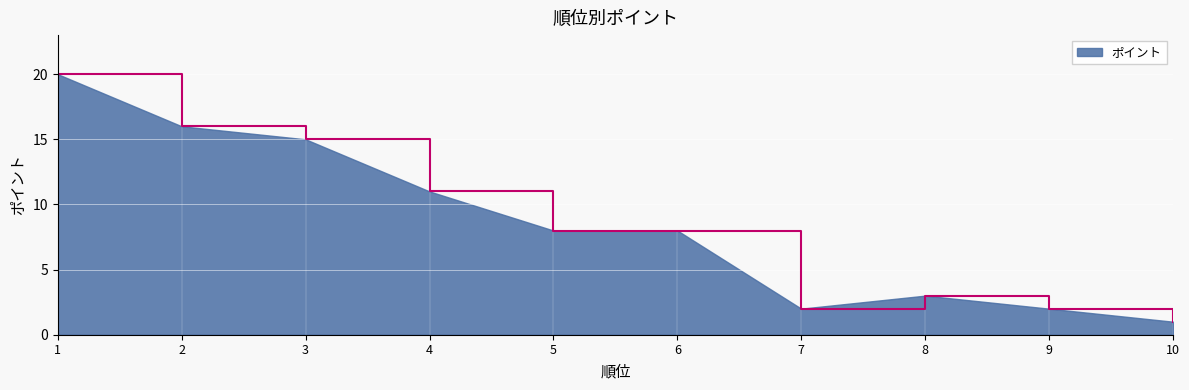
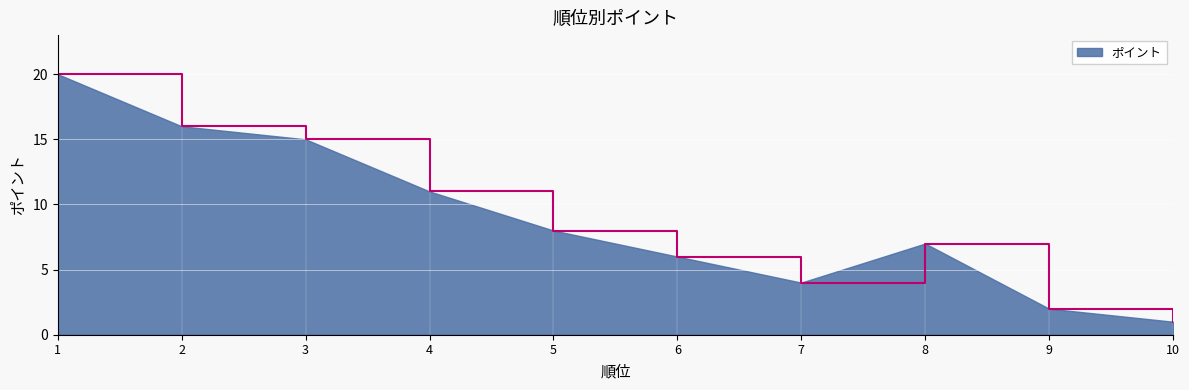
6: 8 -> 6
7: 2 -> 4
8: 3 -> 7
